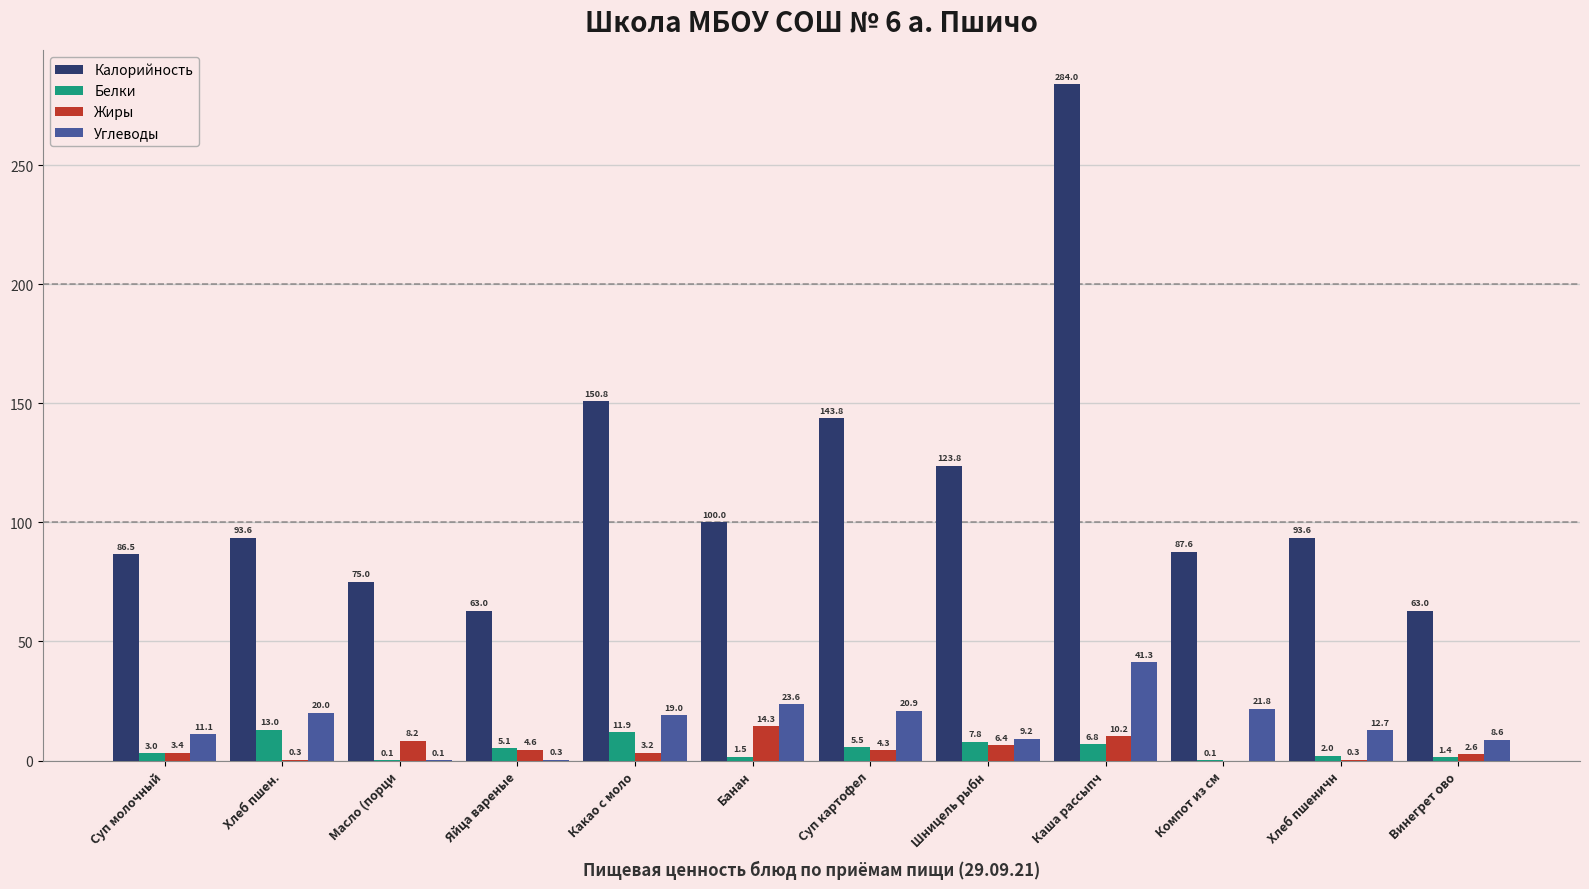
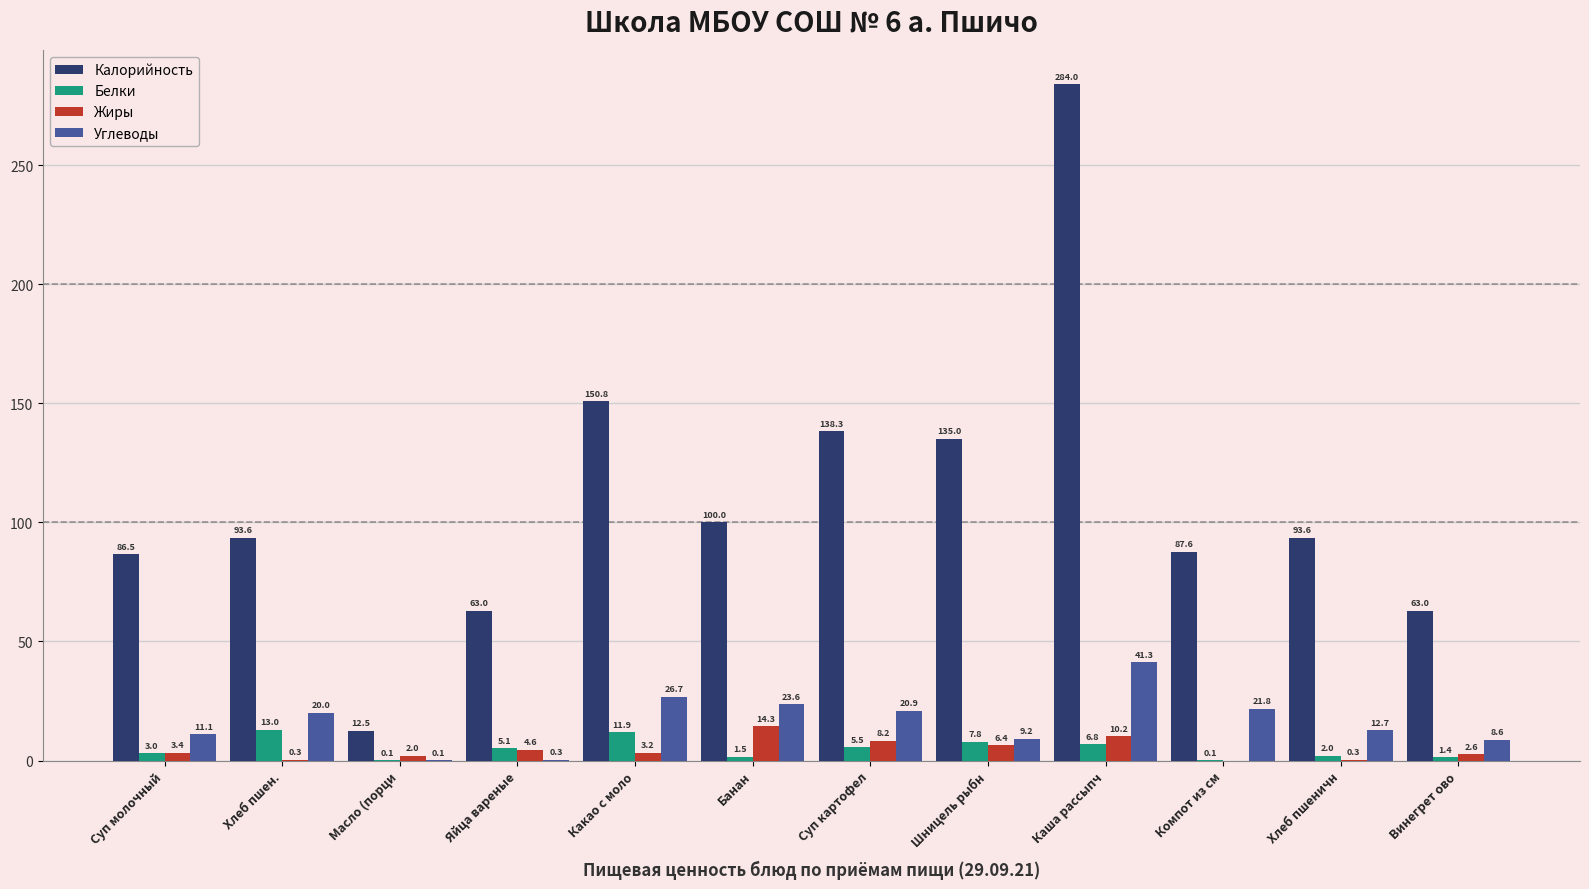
Калорийность, Масло (порци: 75.0 -> 12.5
Жиры, Масло (порци: 8.2 -> 2.0
Углеводы, Какао с моло: 19.0 -> 26.7
Калорийность, Суп картофел: 143.8 -> 138.3
Жиры, Суп картофел: 4.3 -> 8.2
Калорийность, Шницель рыбн: 123.8 -> 135.0
